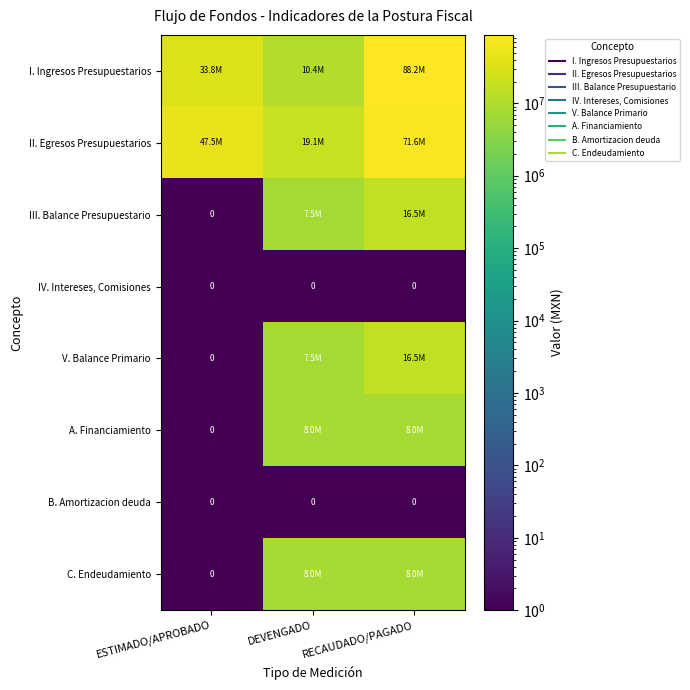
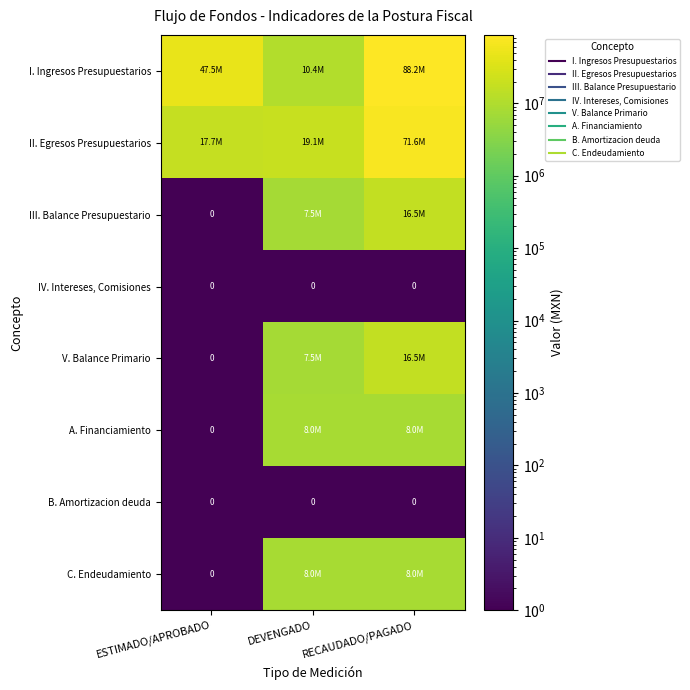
I. Ingresos Presupuestarios, ESTIMADO/APROBADO: 33.8M -> 47.5M
II. Egresos Presupuestarios, ESTIMADO/APROBADO: 47.5M -> 17.7M
